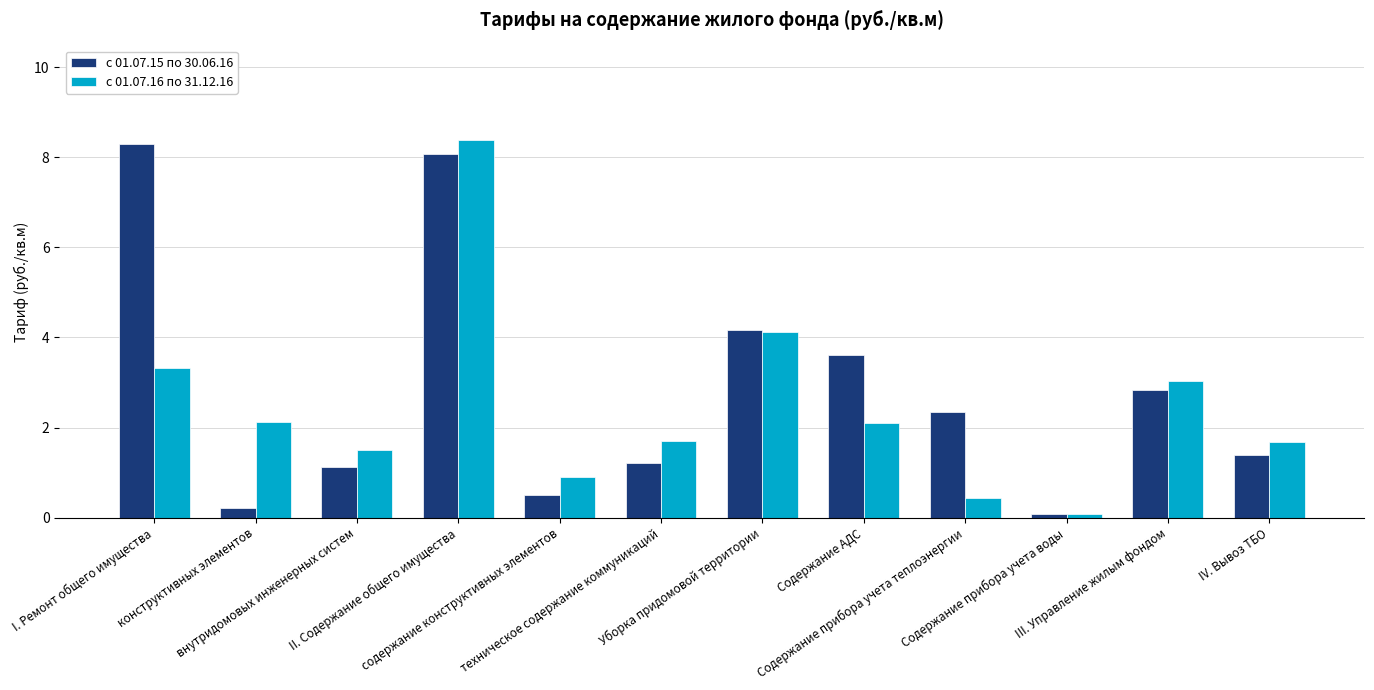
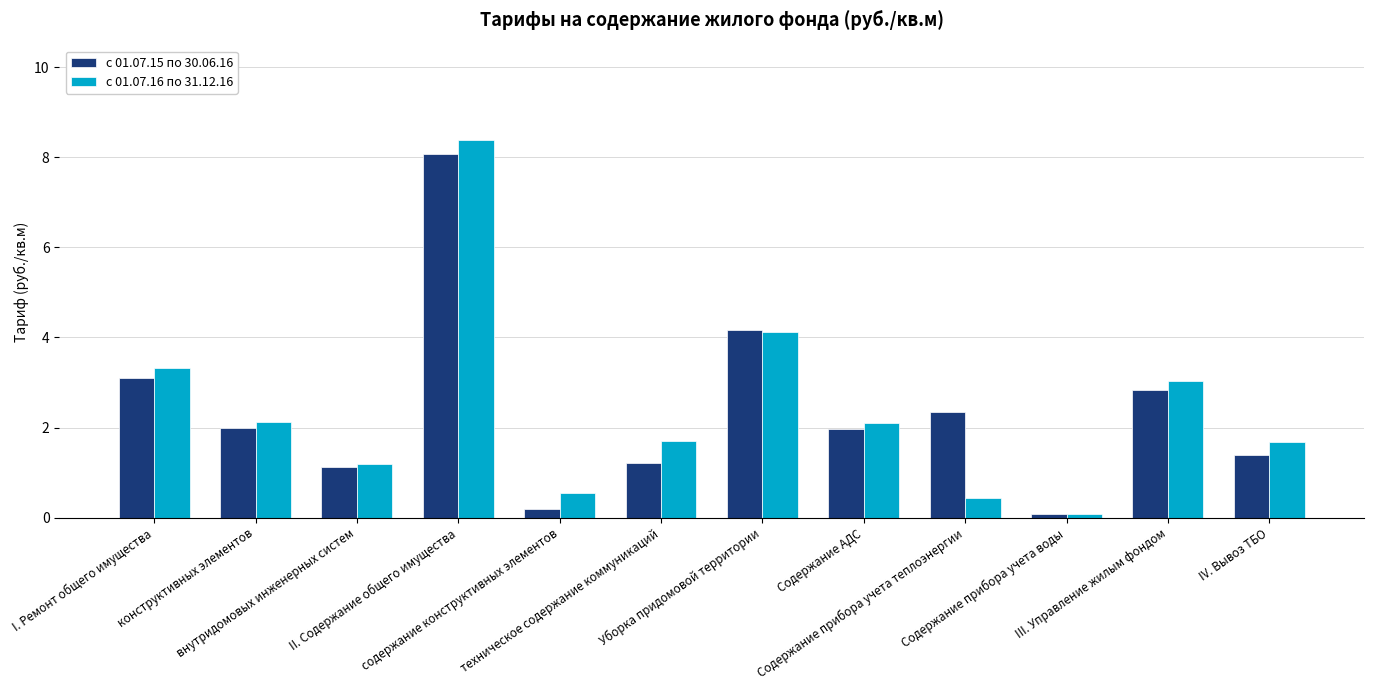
с 01.07.15 по 30.06.16, I. Ремонт общего имущества: 8.3 -> 3.1
с 01.07.15 по 30.06.16, конструктивных элементов: 0.2 -> 2.0
с 01.07.16 по 31.12.16, внутридомовых инженерных систем: 1.5 -> 1.2
с 01.07.15 по 30.06.16, содержание конструктивных элементов: 0.5 -> 0.2
с 01.07.16 по 31.12.16, содержание конструктивных элементов: 0.9 -> 0.5
с 01.07.15 по 30.06.16, Содержание АДС: 3.6 -> 2.0
